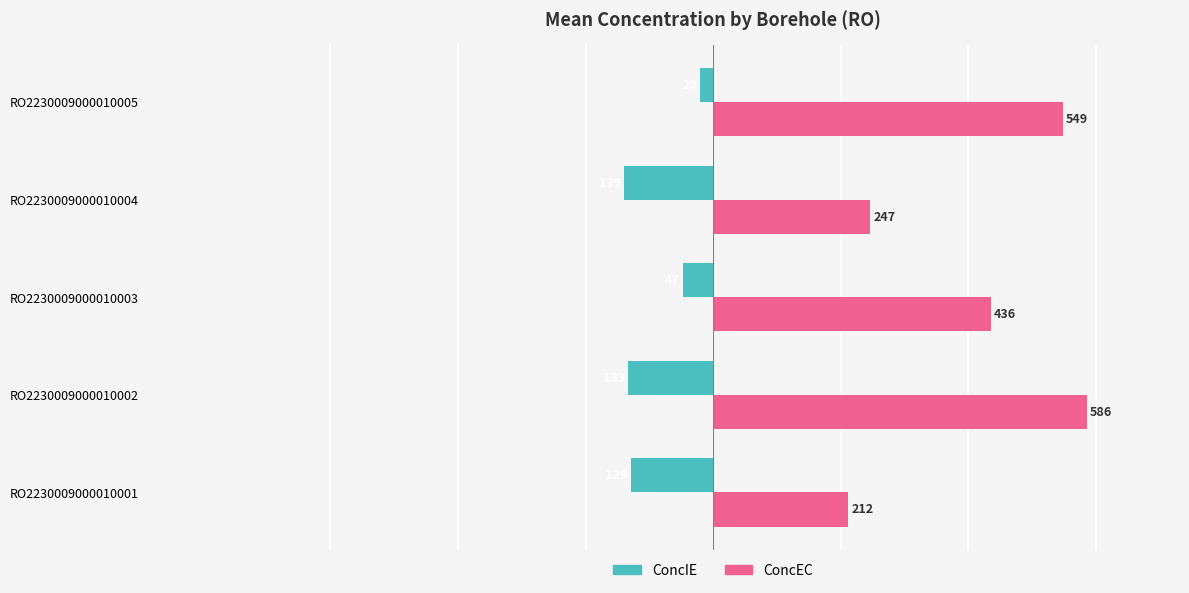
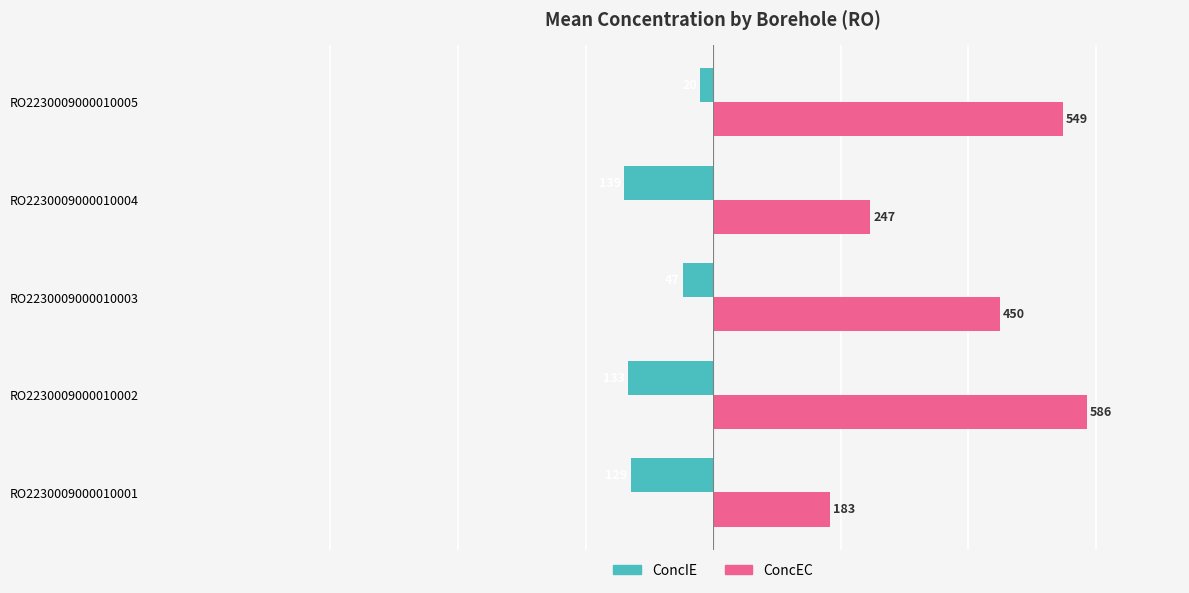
ConcEC, RO2230009000010003: 436 -> 450
ConcEC, RO2230009000010001: 212 -> 183
